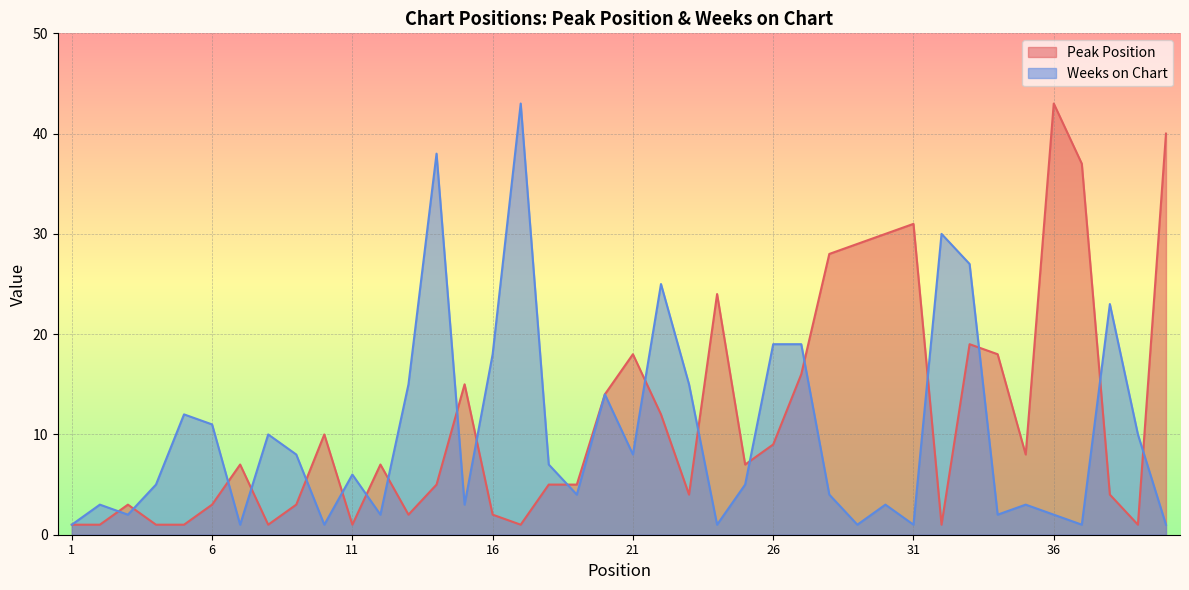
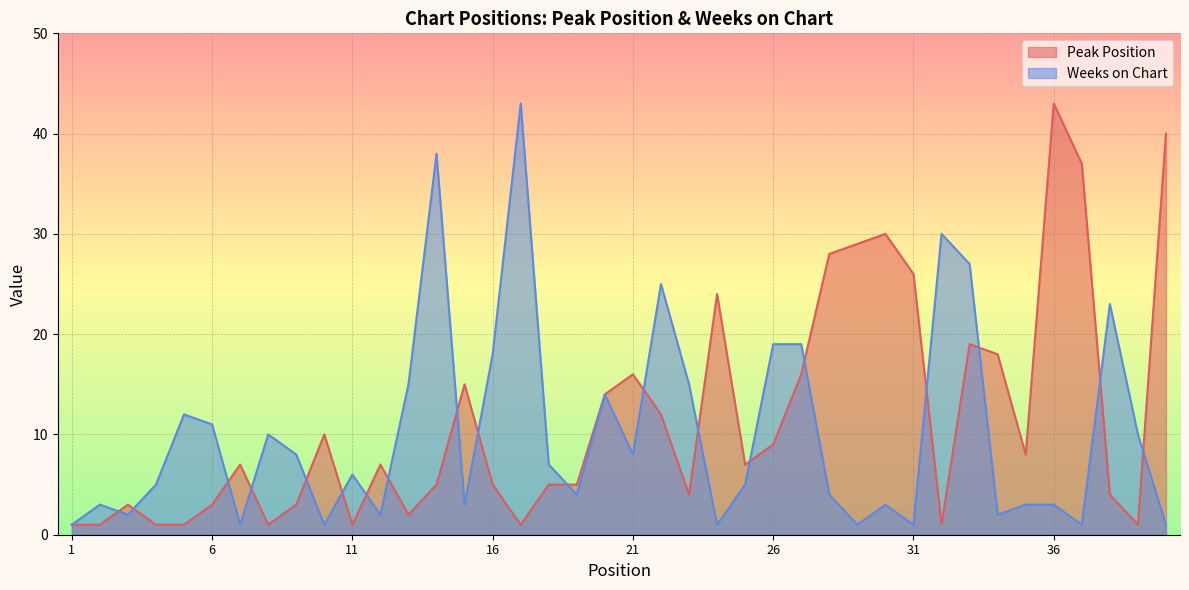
Peak Position, 16: 2 -> 5
Peak Position, 21: 18 -> 16
Peak Position, 31: 31 -> 26
Weeks on Chart, 36: 2 -> 3
